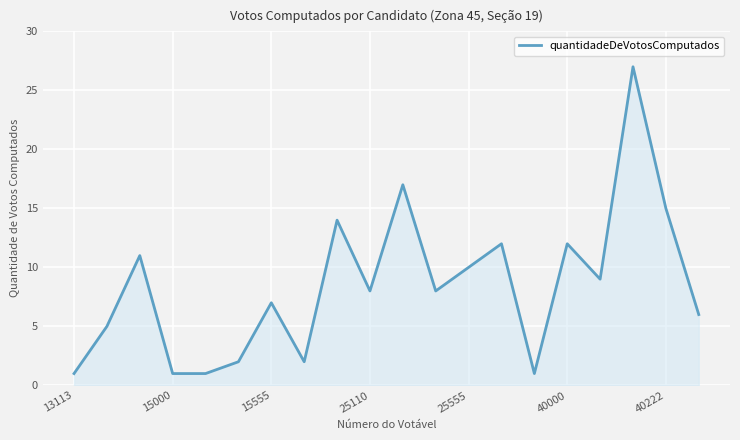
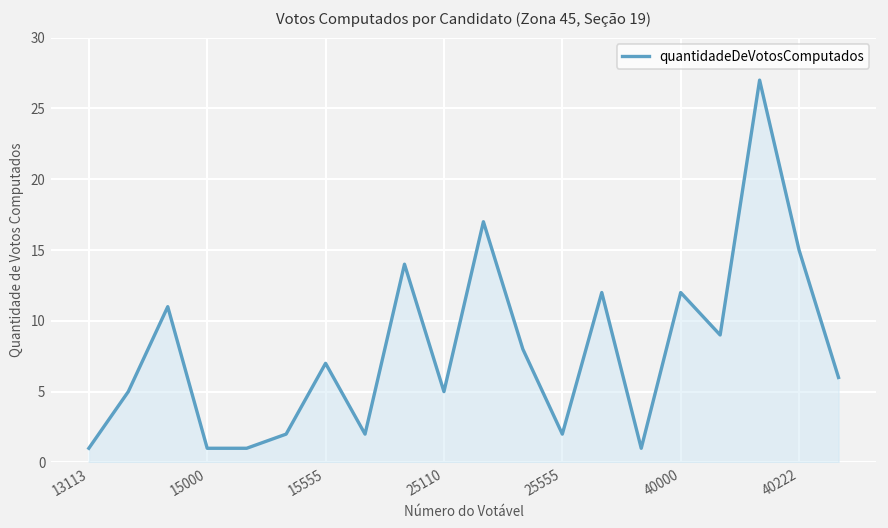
25110: 8 -> 5
25555: 10 -> 2
